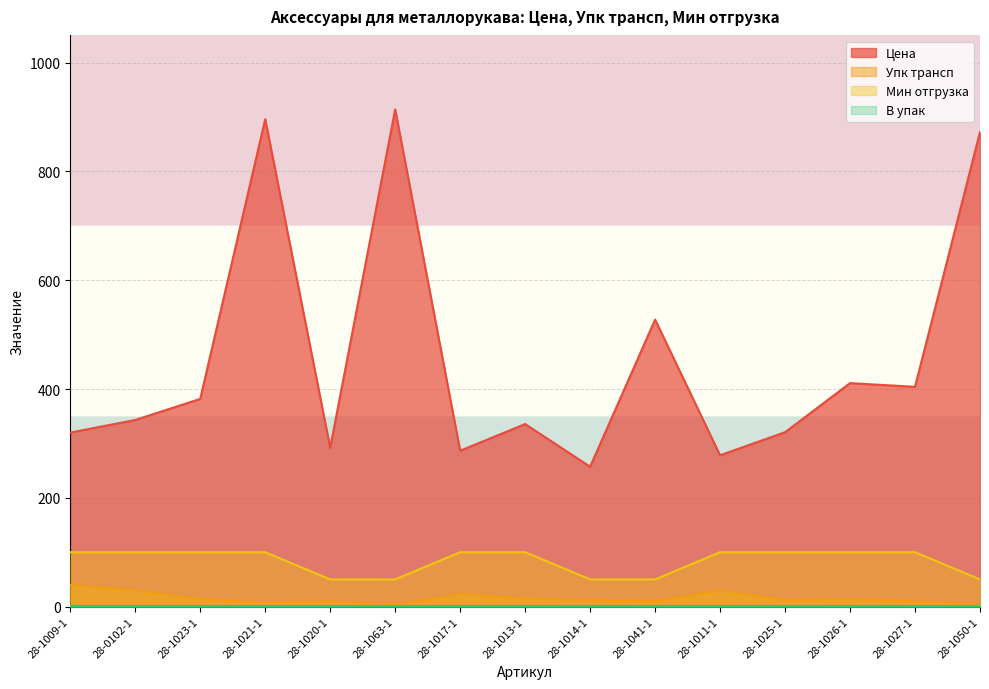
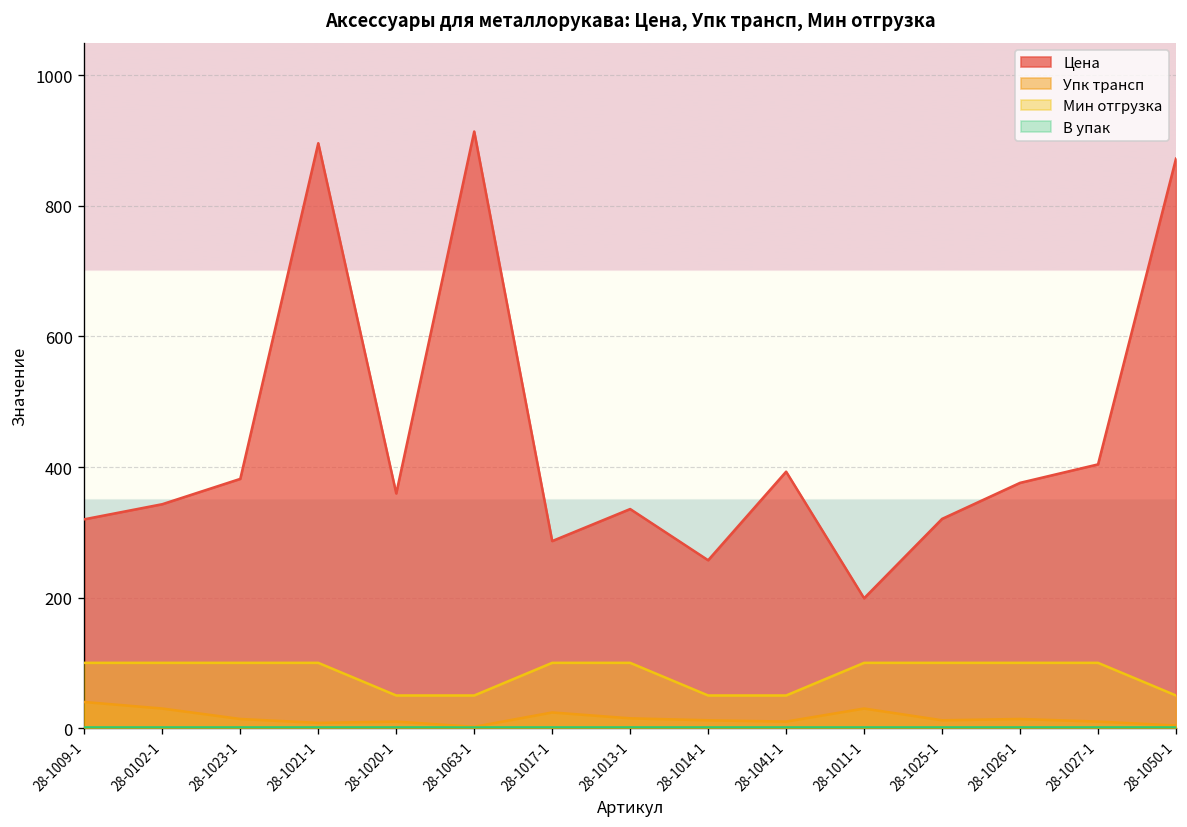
Цена, 28-1020-1: 290 -> 360
Цена, 28-1041-1: 530 -> 390
Цена, 28-1011-1: 280 -> 200
Цена, 28-1026-1: 410 -> 380
